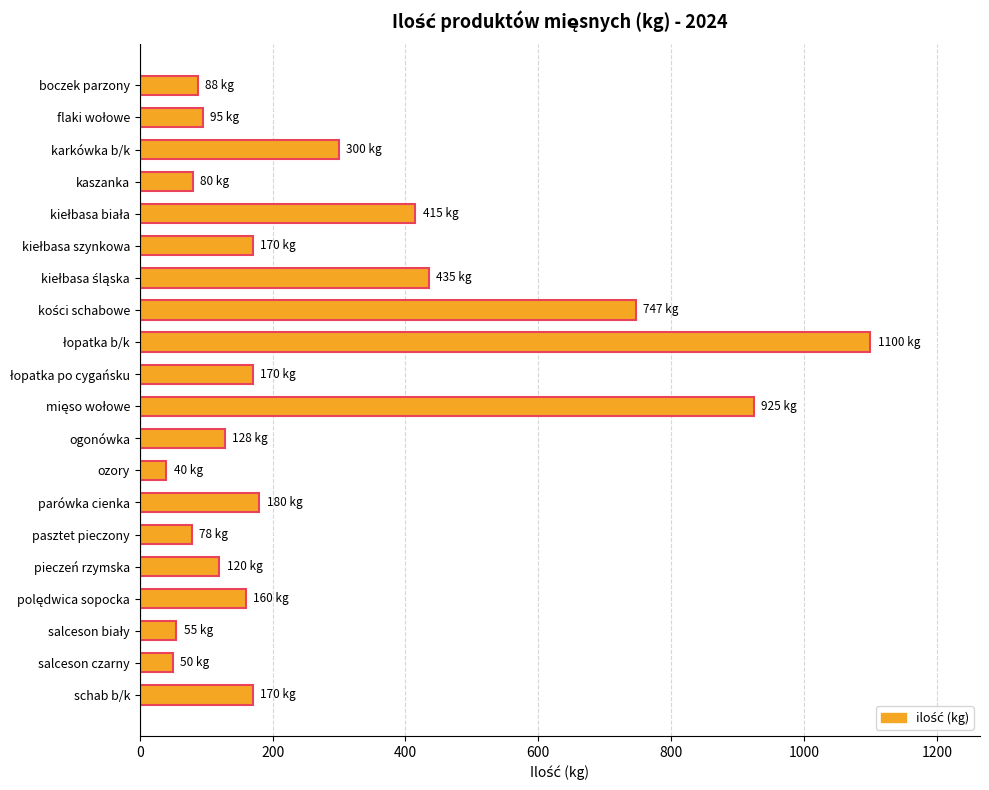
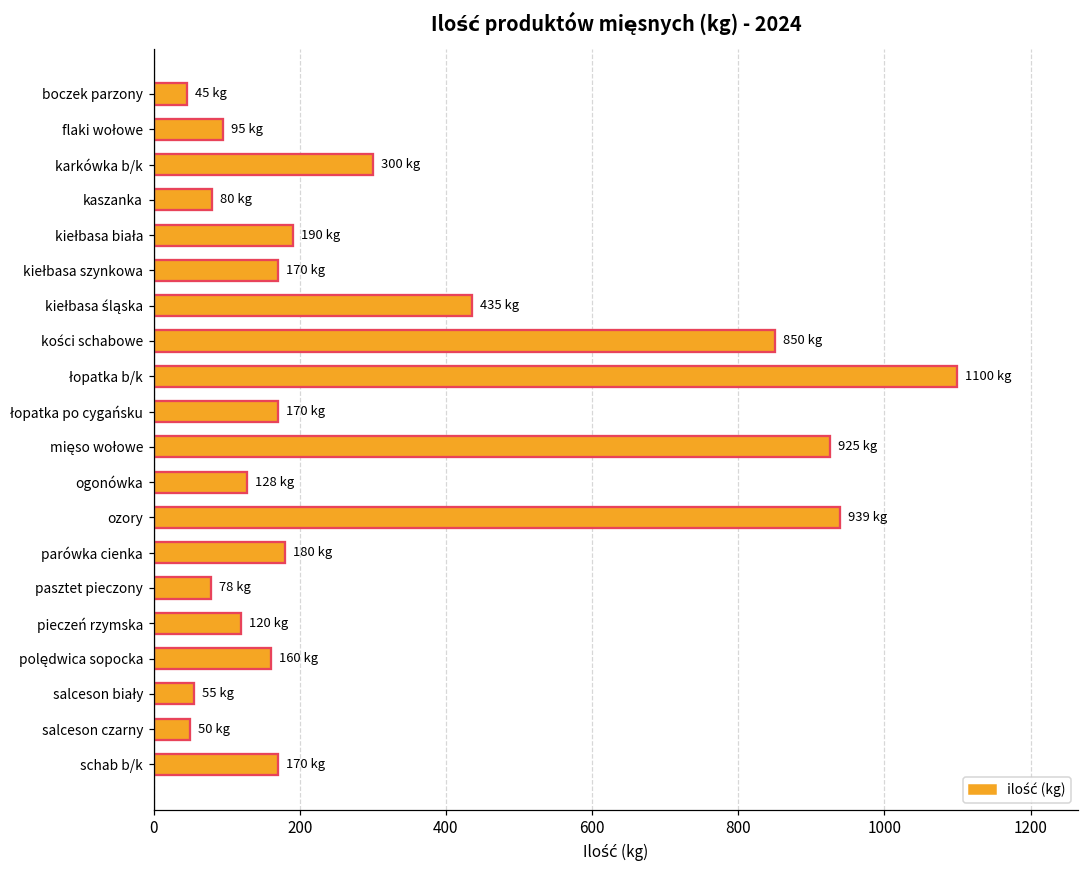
boczek parzony: 88 -> 45
kiełbasa biała: 415 -> 190
kości schabowe: 747 -> 850
ozory: 40 -> 939
